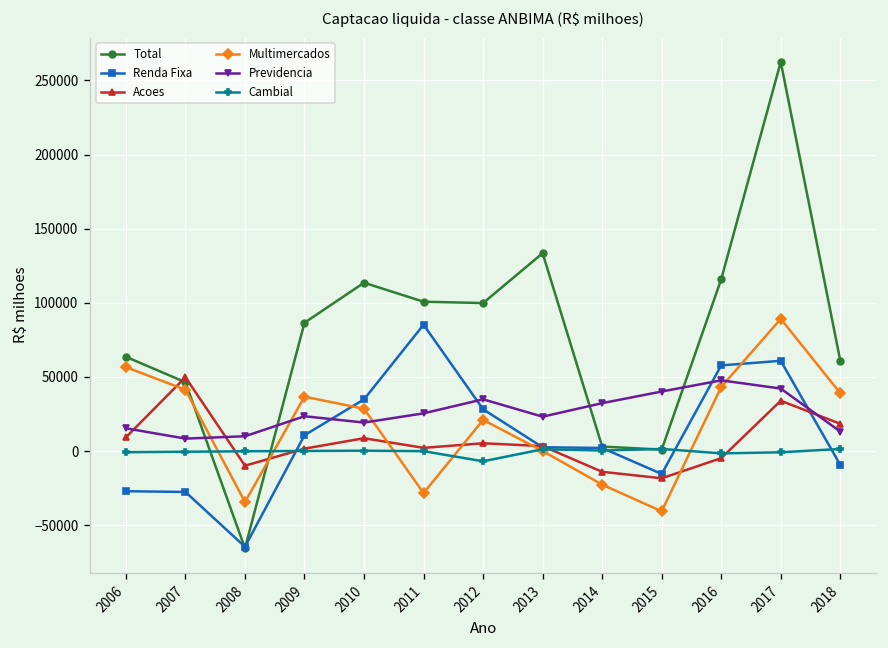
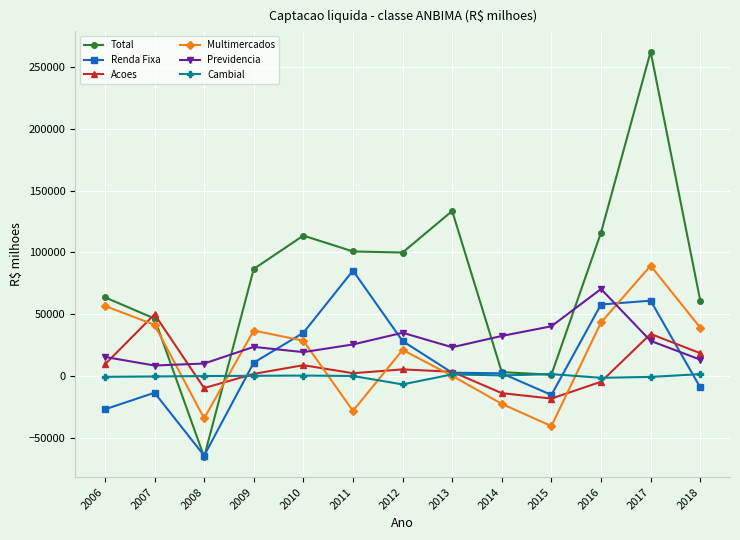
Renda Fixa, 2007: -28000 -> -14000
Previdencia, 2016: 48000 -> 70000
Previdencia, 2017: 42000 -> 28000
